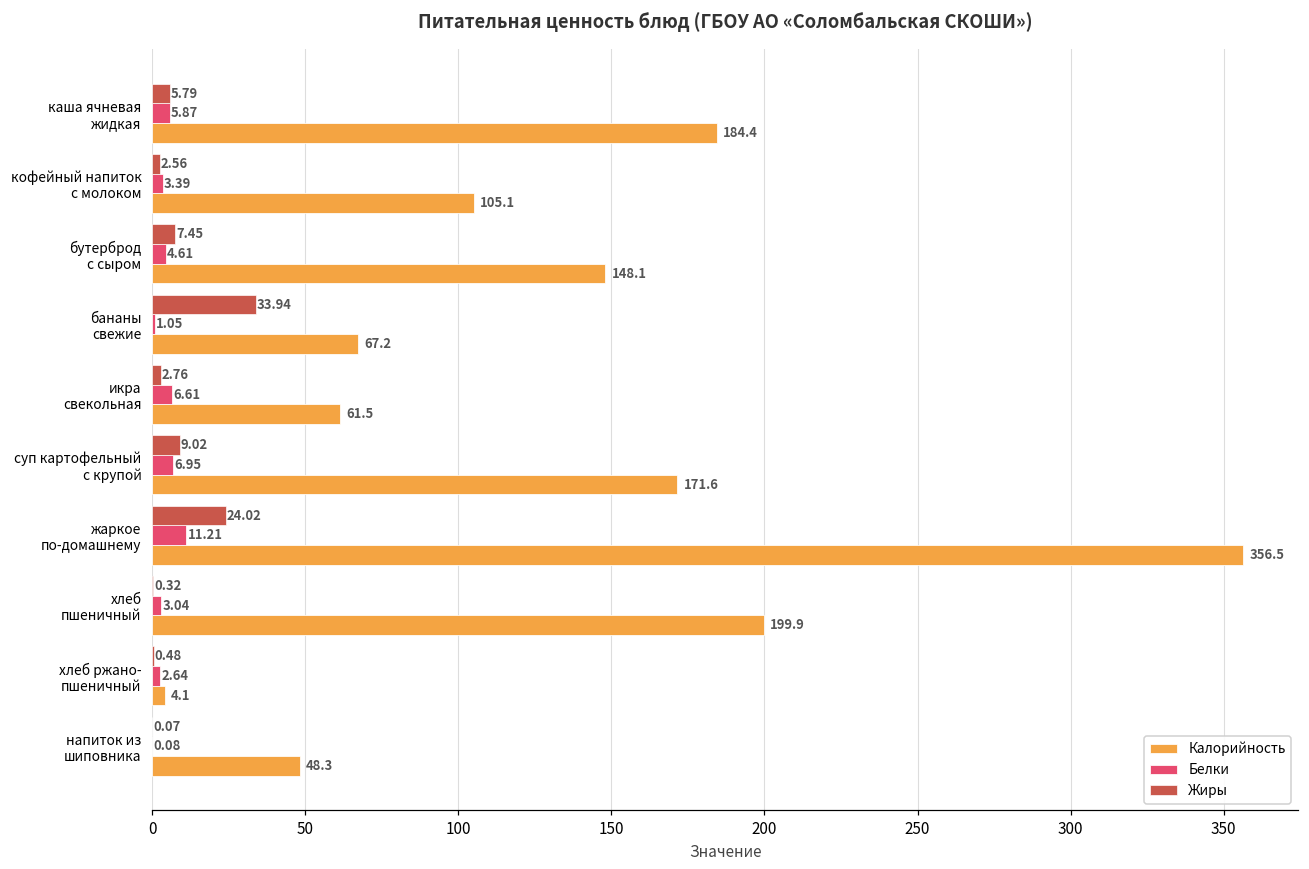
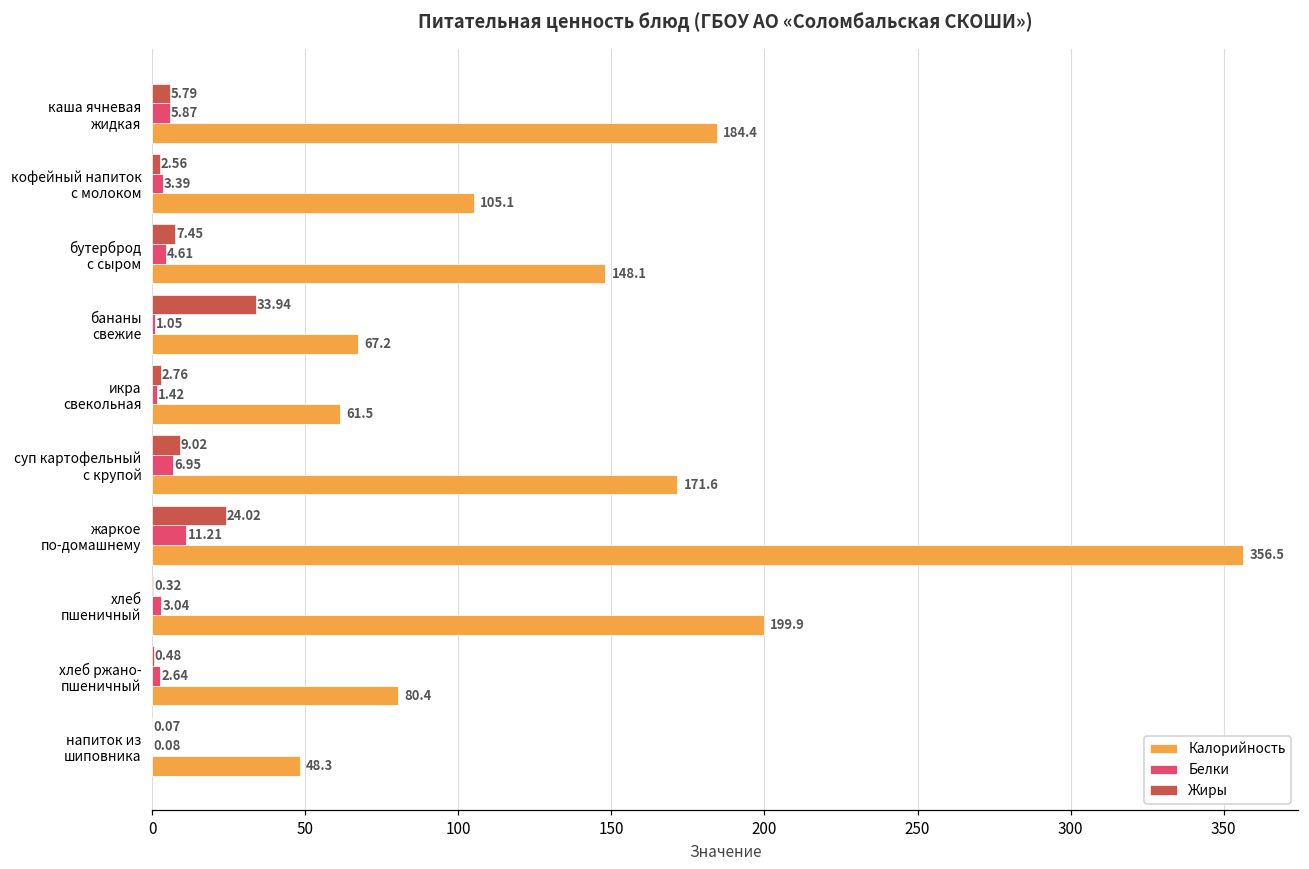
Белки, икра свекольная: 6.61 -> 1.42
Калорийность, хлеб ржано- пшеничный: 4.1 -> 80.4
